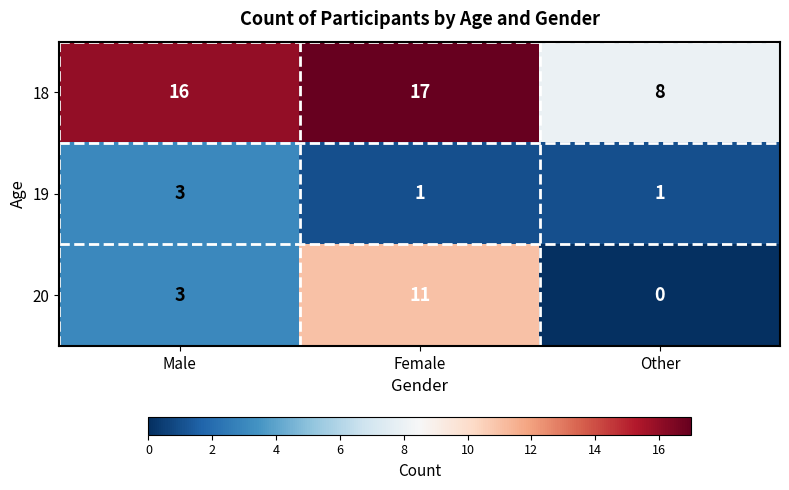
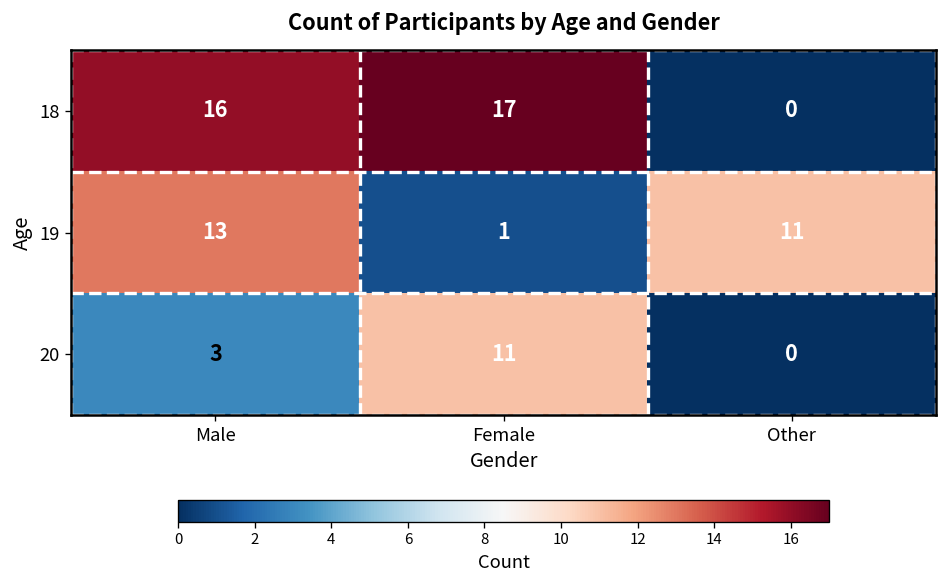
18, Other: 8 -> 0
19, Male: 3 -> 13
19, Other: 1 -> 11
